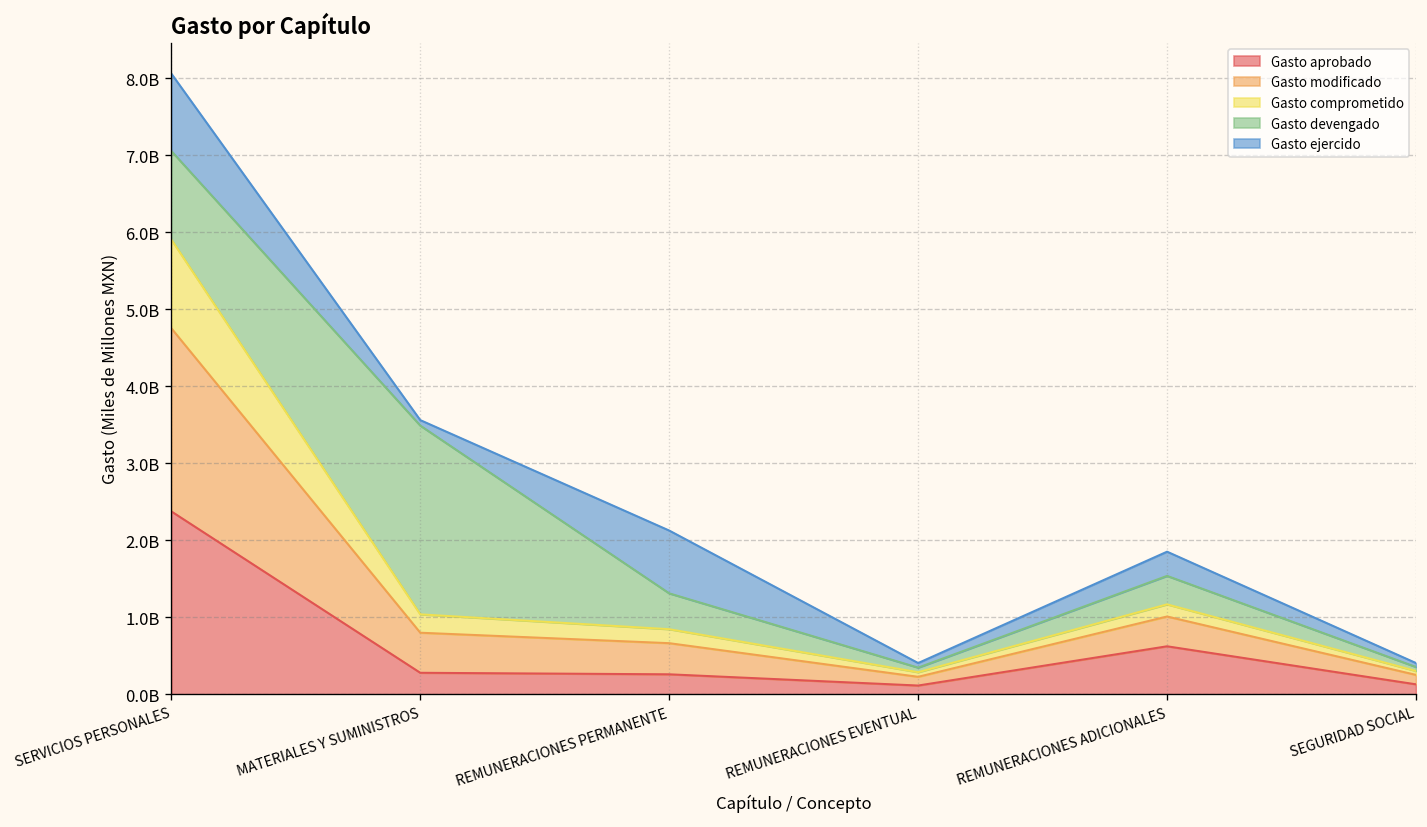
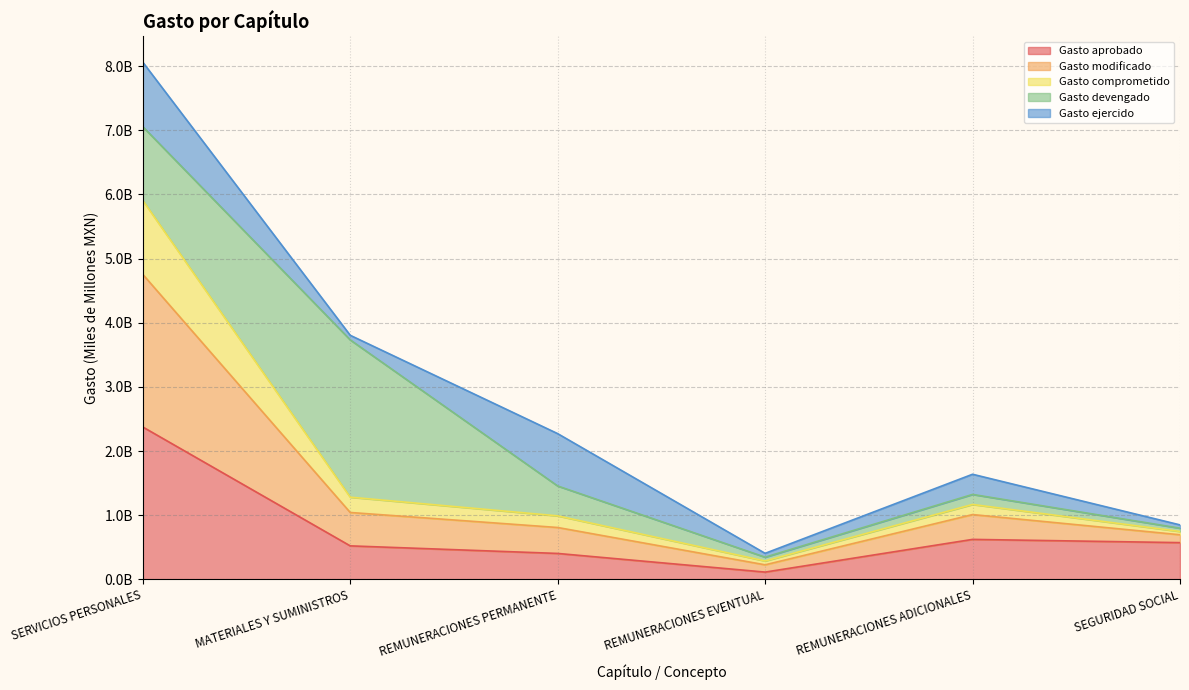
Gasto aprobado, MATERIALES Y SUMINISTROS: 300000000 -> 500000000
Gasto aprobado, REMUNERACIONES PERMANENTE: 300000000 -> 400000000
Gasto devengado, REMUNERACIONES ADICIONALES: 400000000 -> 200000000
Gasto aprobado, SEGURIDAD SOCIAL: 100000000 -> 600000000
